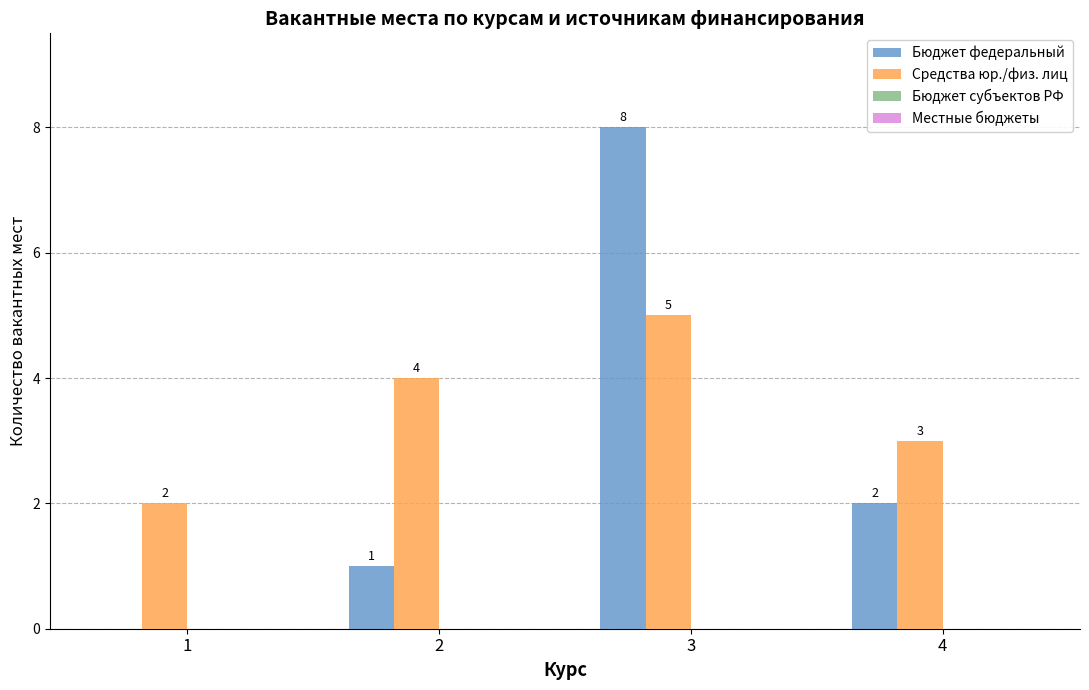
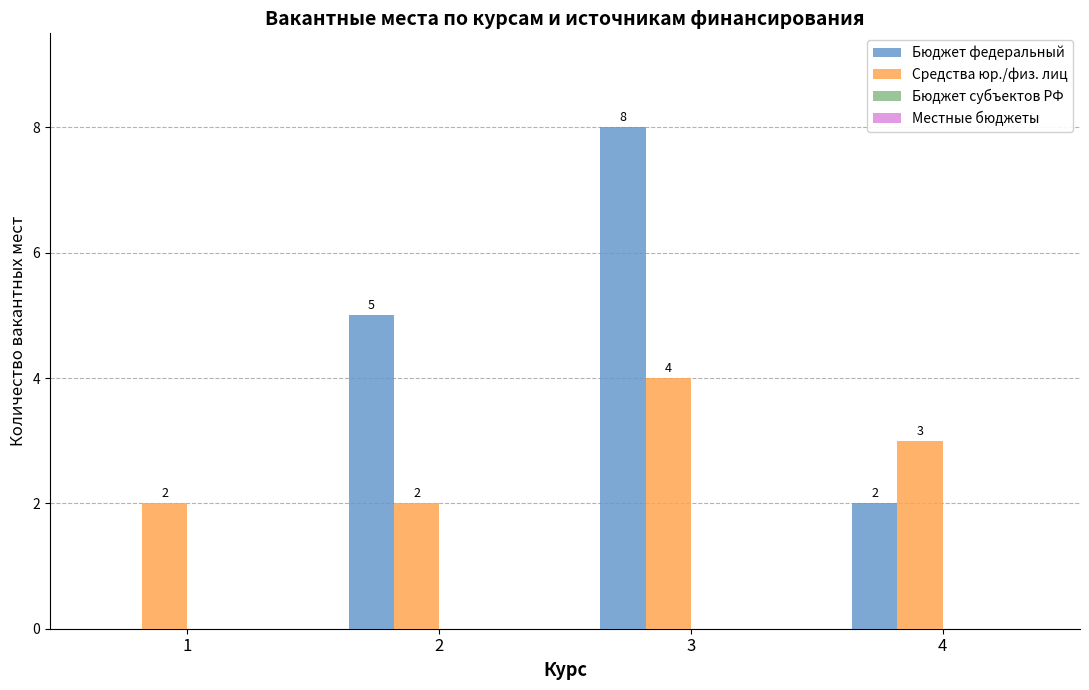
Бюджет федеральный, 2: 1 -> 5
Средства юр./физ. лиц, 2: 4 -> 2
Средства юр./физ. лиц, 3: 5 -> 4
